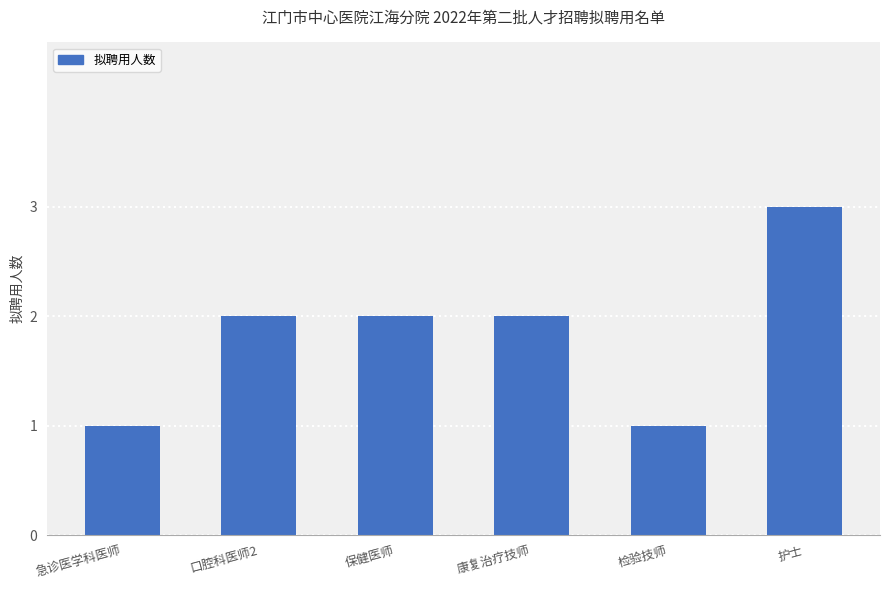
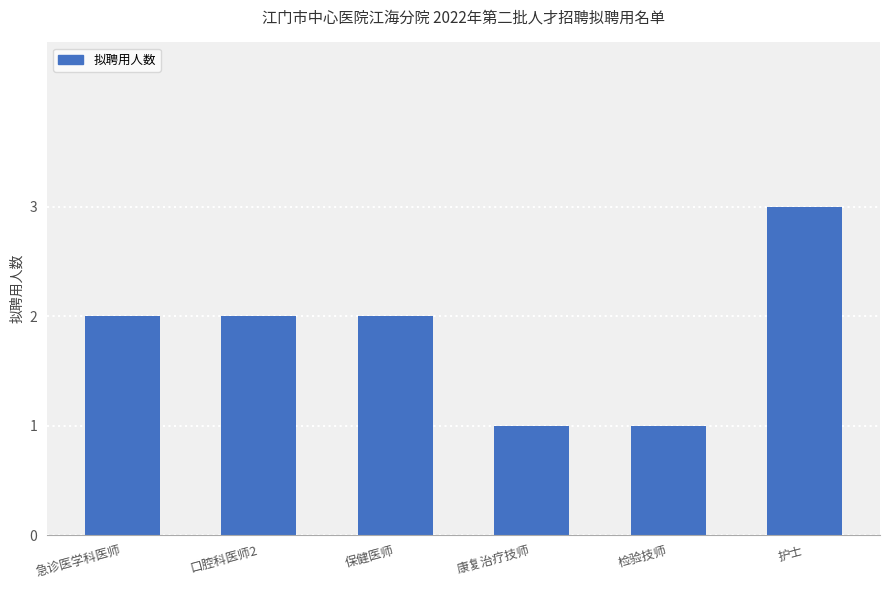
急诊医学科医师: 1 -> 2
康复治疗技师: 2 -> 1
